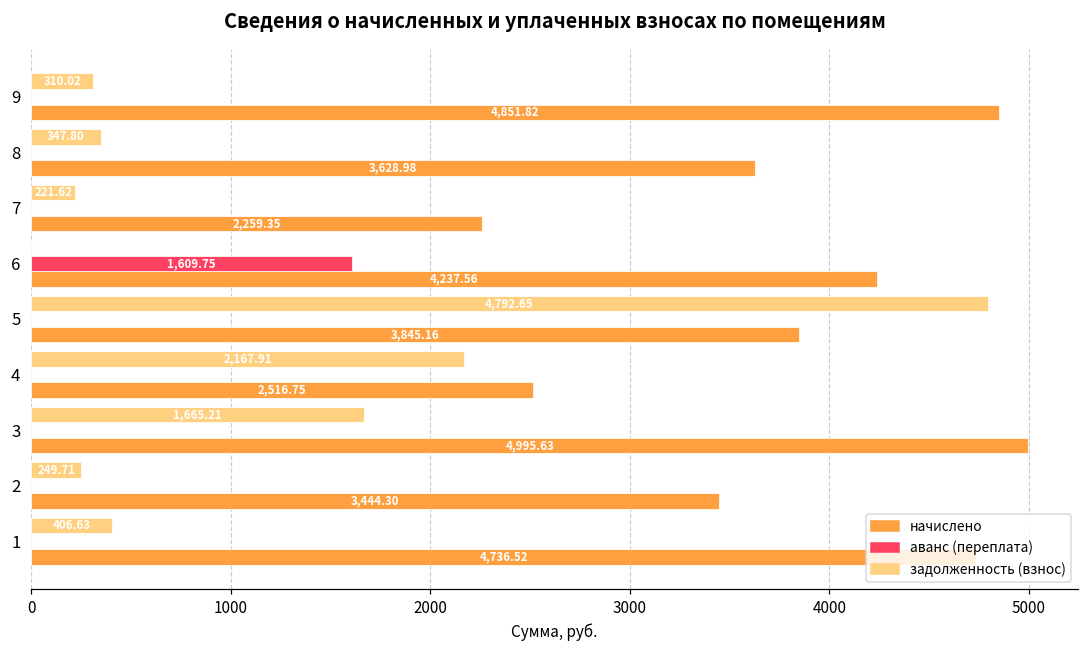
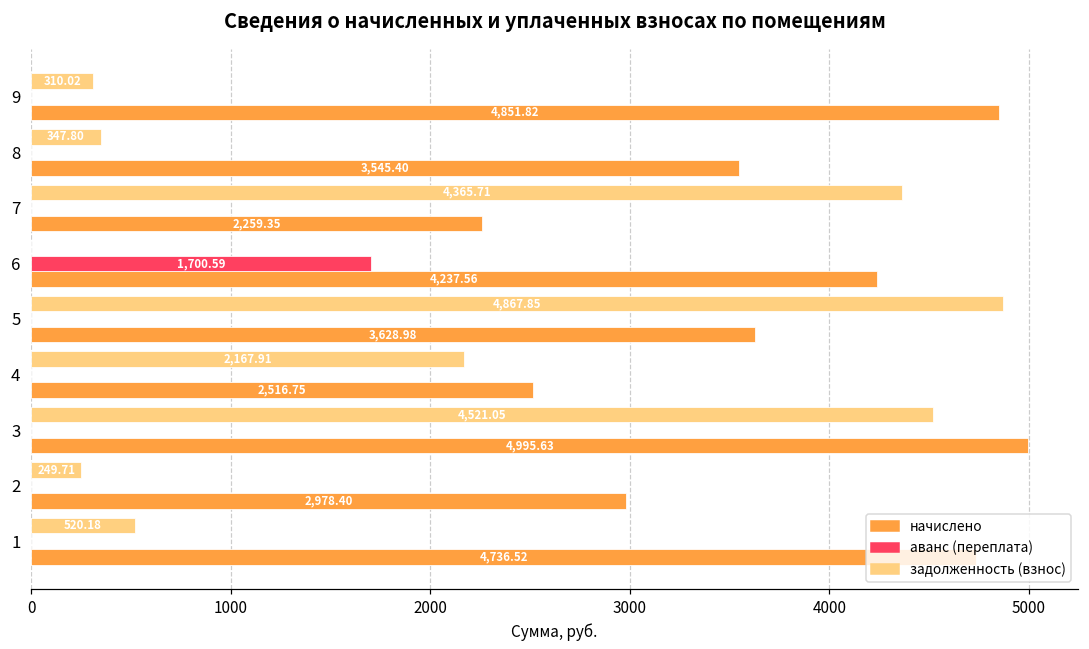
начислено, 8: 3,628.98 -> 3,545.40
задолженность (взнос), 7: 221.62 -> 4,365.71
аванс (переплата), 6: 1,609.75 -> 1,700.59
задолженность (взнос), 5: 4,792.65 -> 4,867.85
начислено, 5: 3,845.16 -> 3,628.98
задолженность (взнос), 3: 1,665.21 -> 4,521.05
начислено, 2: 3,444.30 -> 2,978.40
задолженность (взнос), 1: 406.63 -> 520.18
